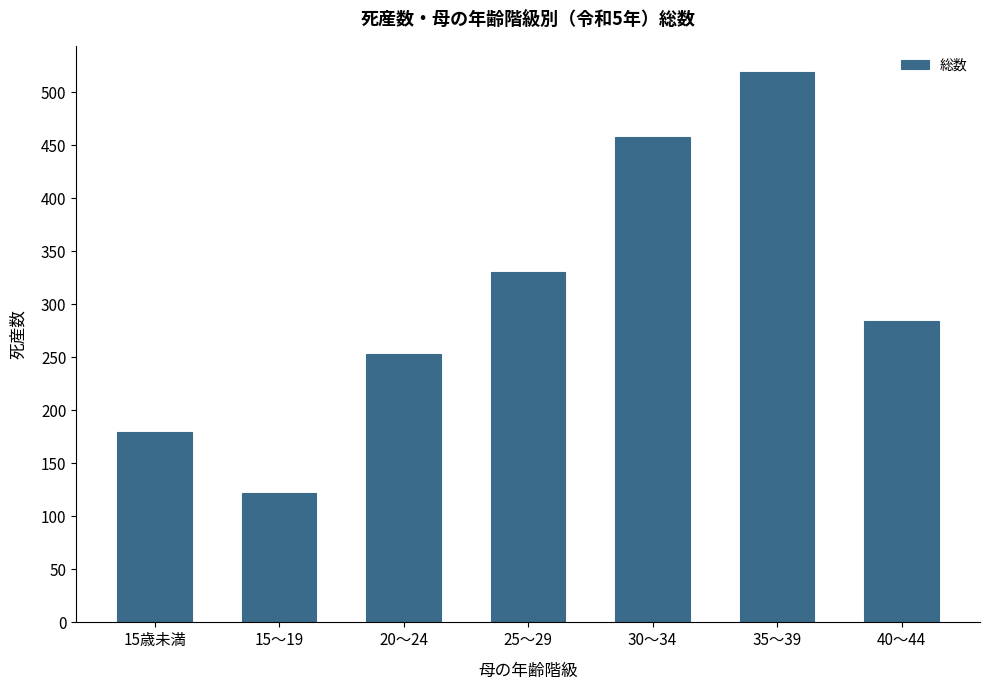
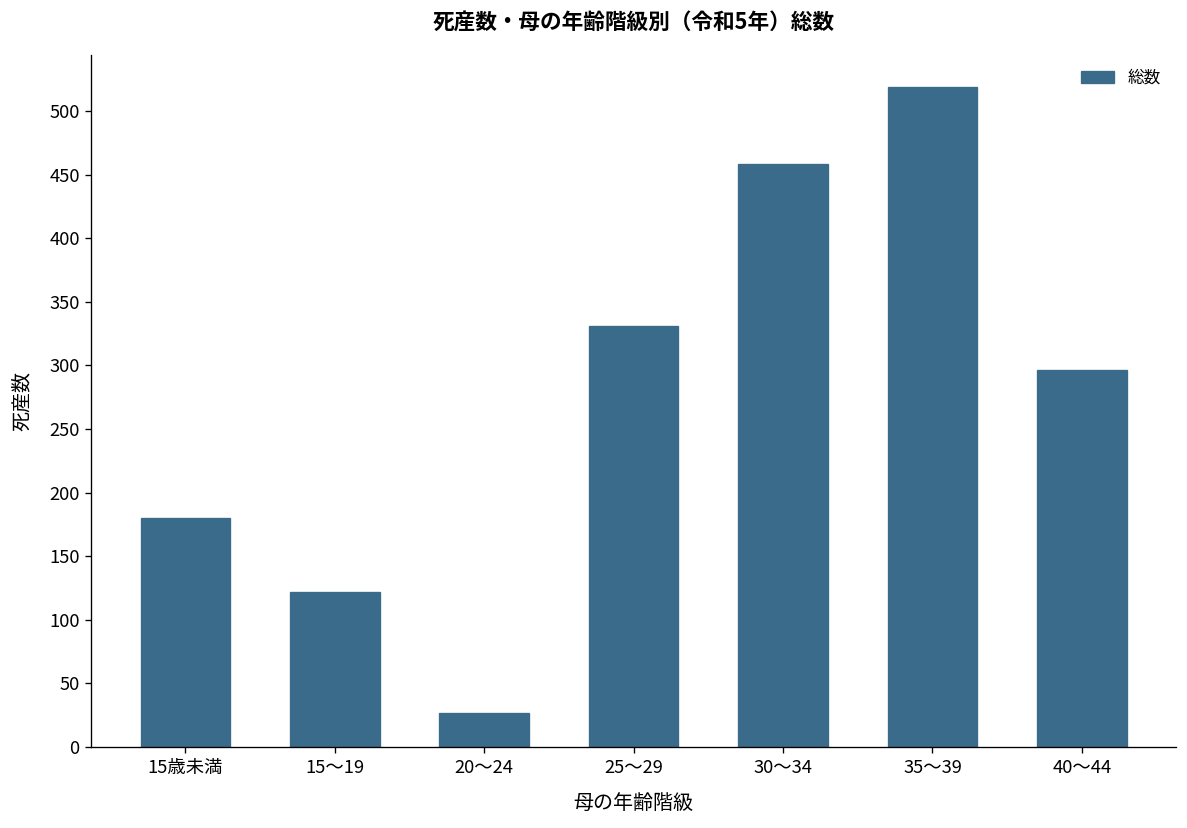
20～24: 253 -> 27
40～44: 284 -> 296
